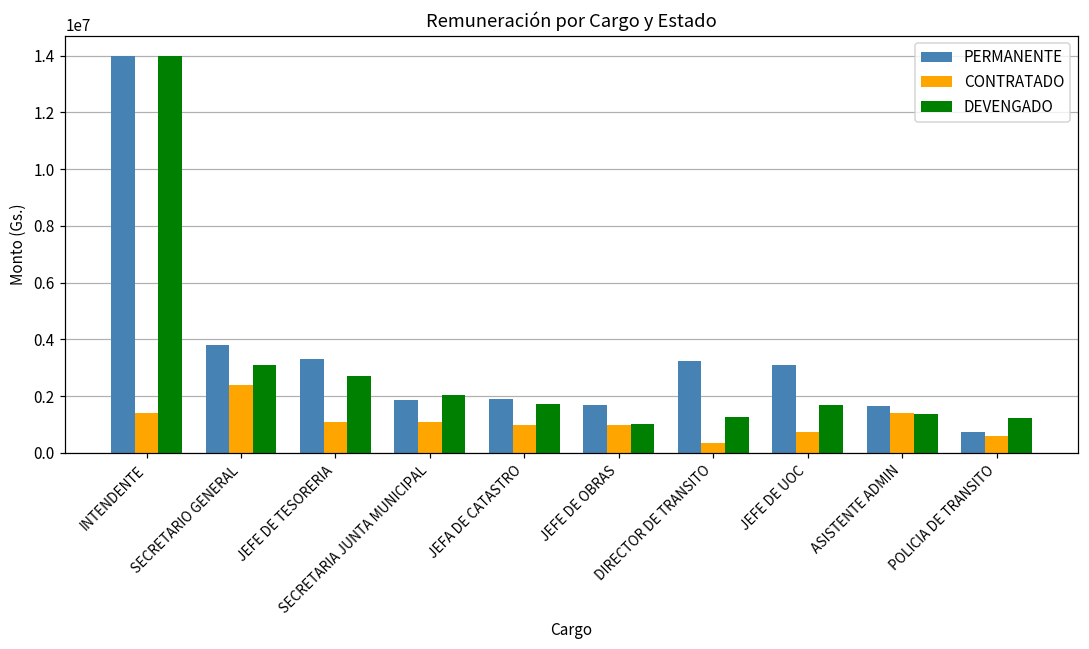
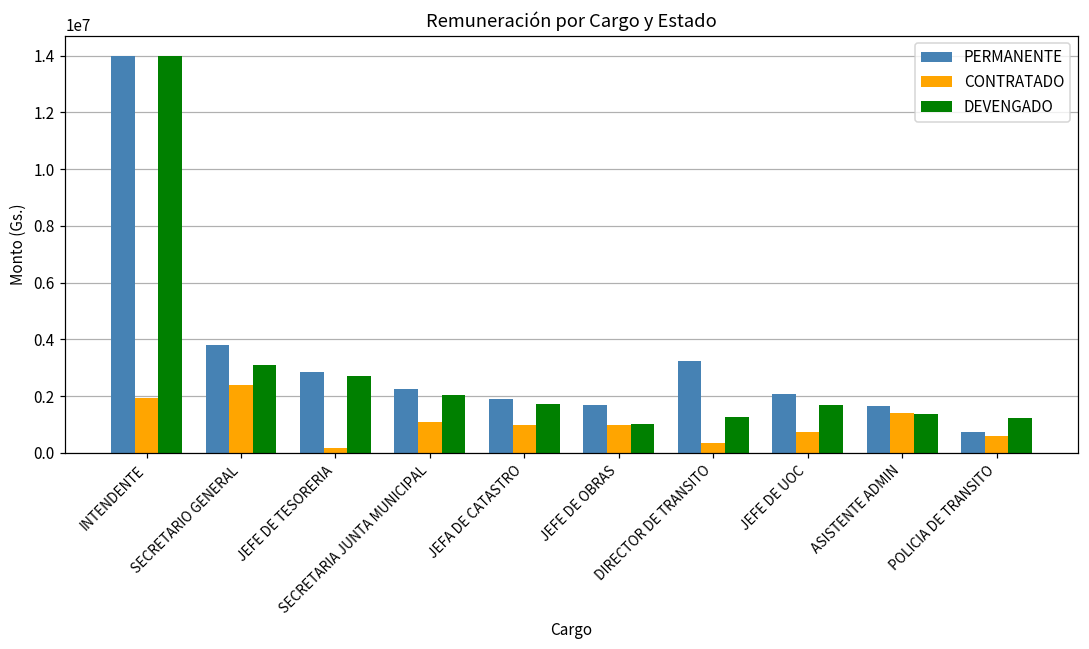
CONTRATADO, INTENDENTE: 1400000 -> 1900000
PERMANENTE, JEFE DE TESORERIA: 3300000 -> 2800000
CONTRATADO, JEFE DE TESORERIA: 1100000 -> 200000
PERMANENTE, SECRETARIA JUNTA MUNICIPAL: 1900000 -> 2300000
PERMANENTE, JEFE DE UOC: 3100000 -> 2100000
